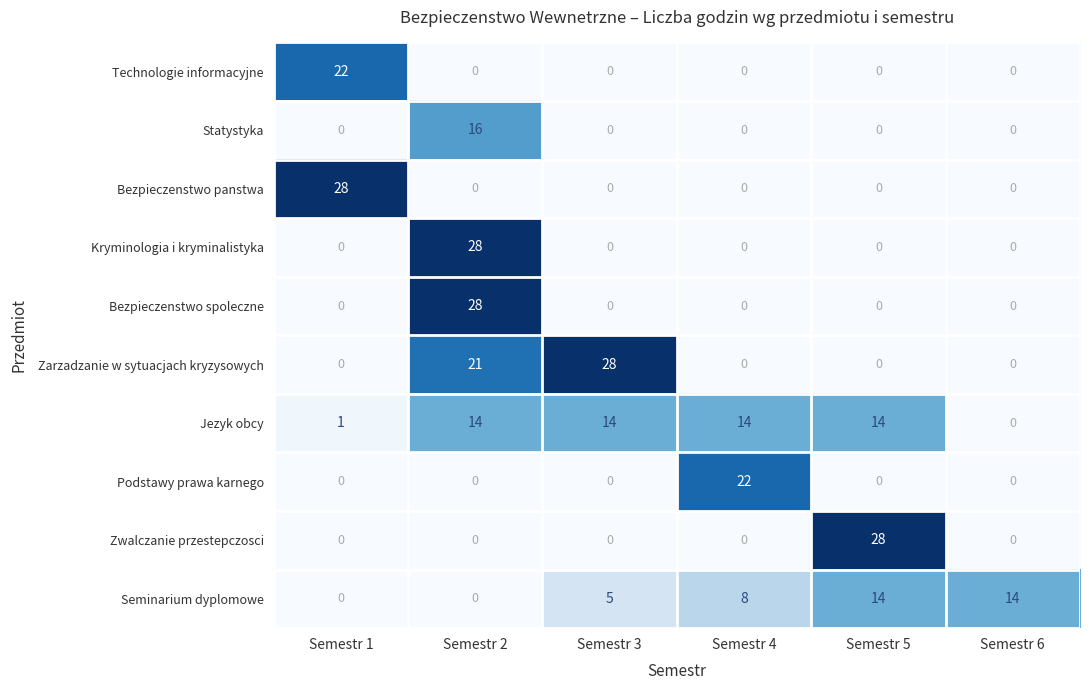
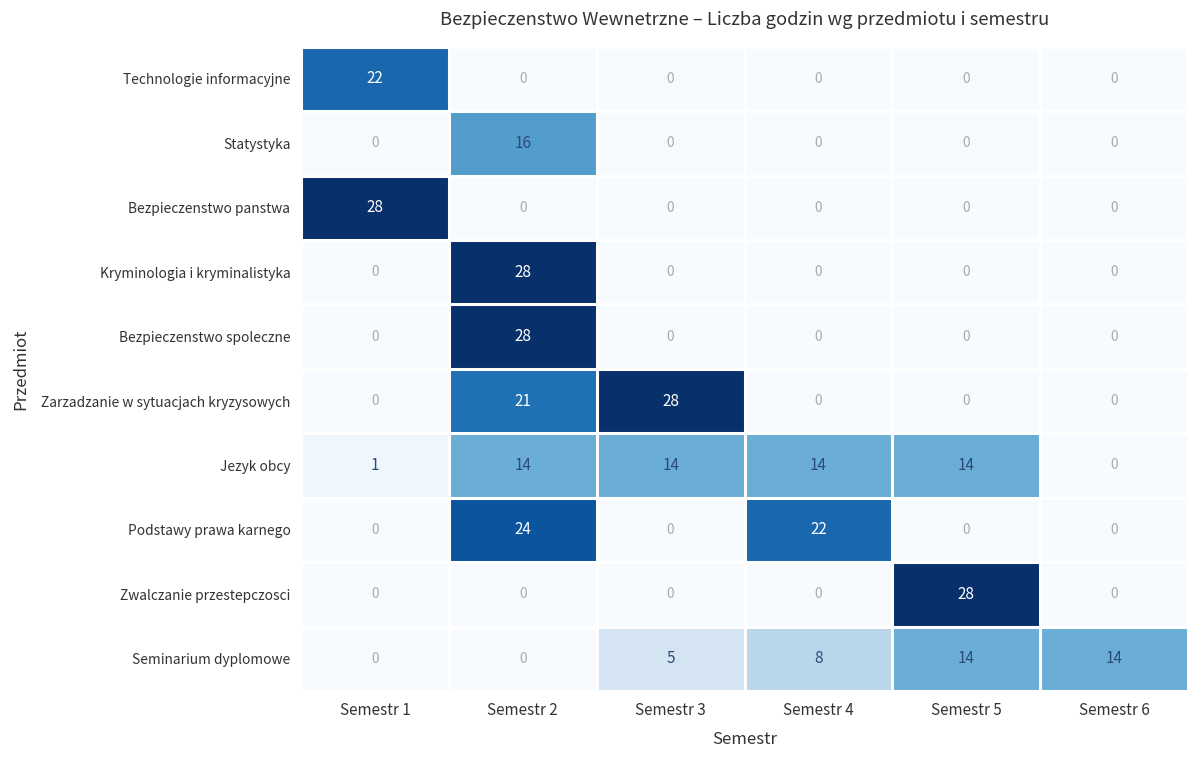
Podstawy prawa karnego, Semestr 2: 0 -> 24
